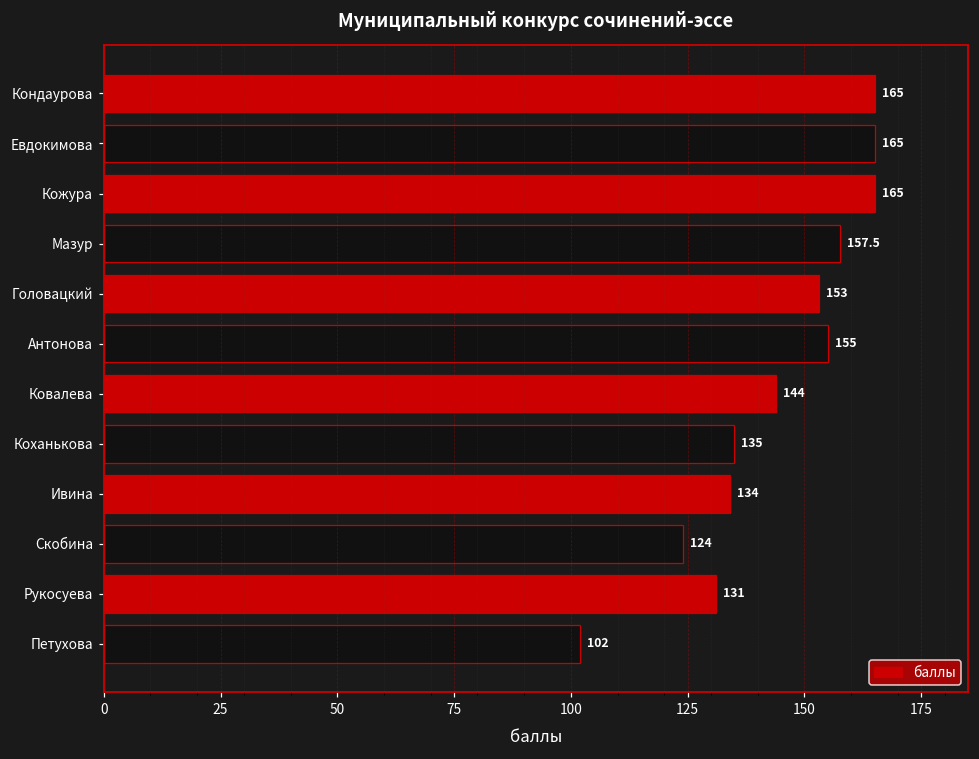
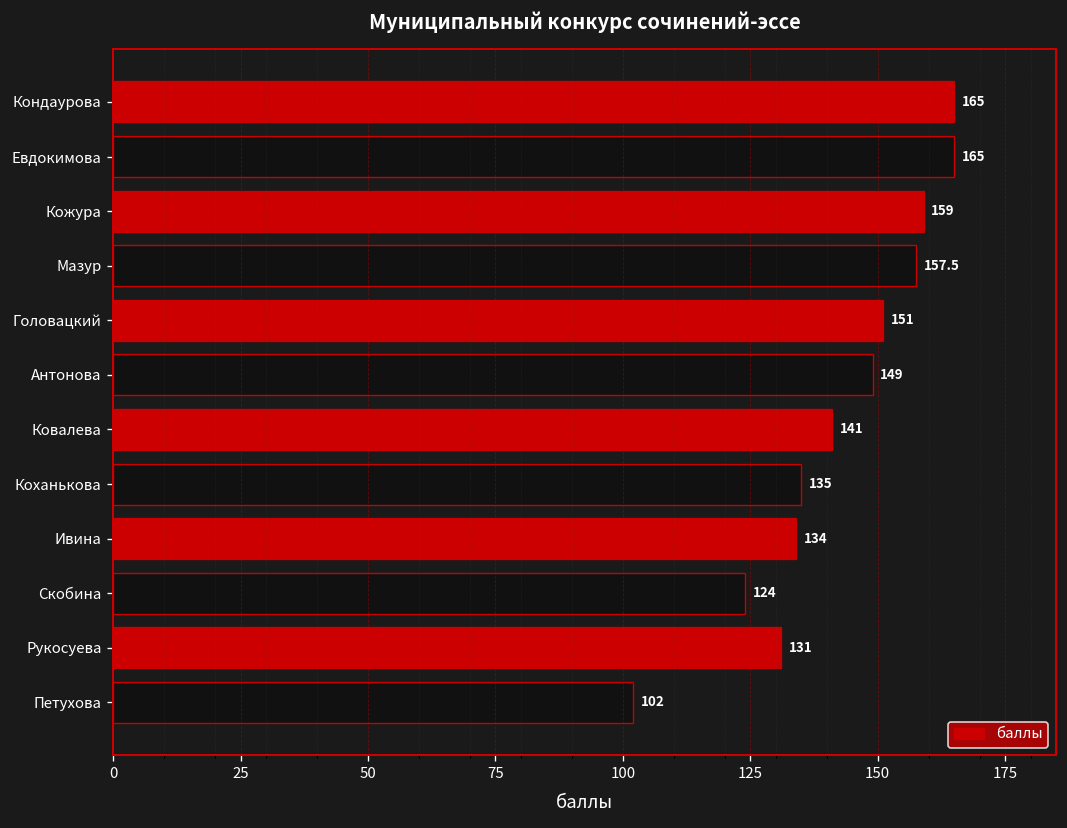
Кожура: 165 -> 159
Головацкий: 153 -> 151
Антонова: 155 -> 149
Ковалева: 144 -> 141
